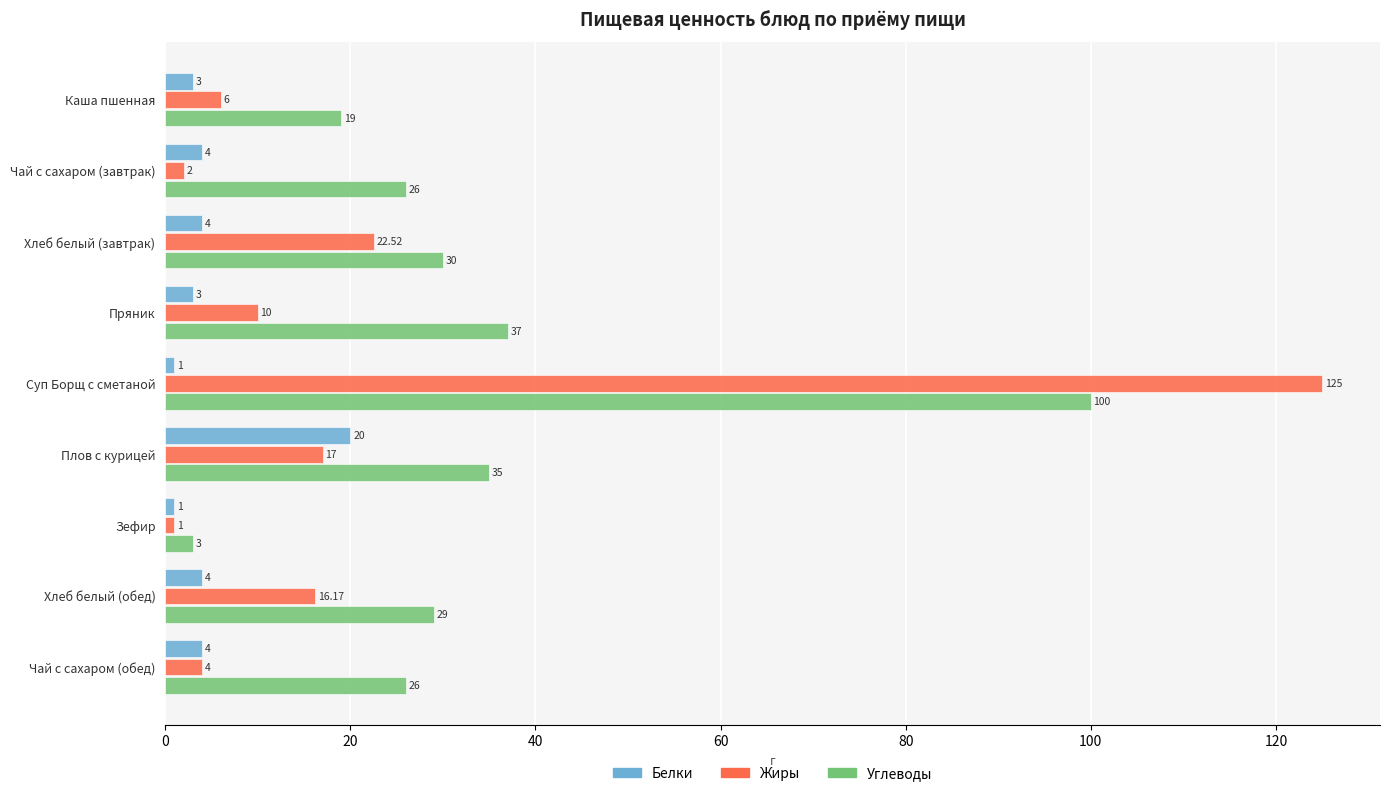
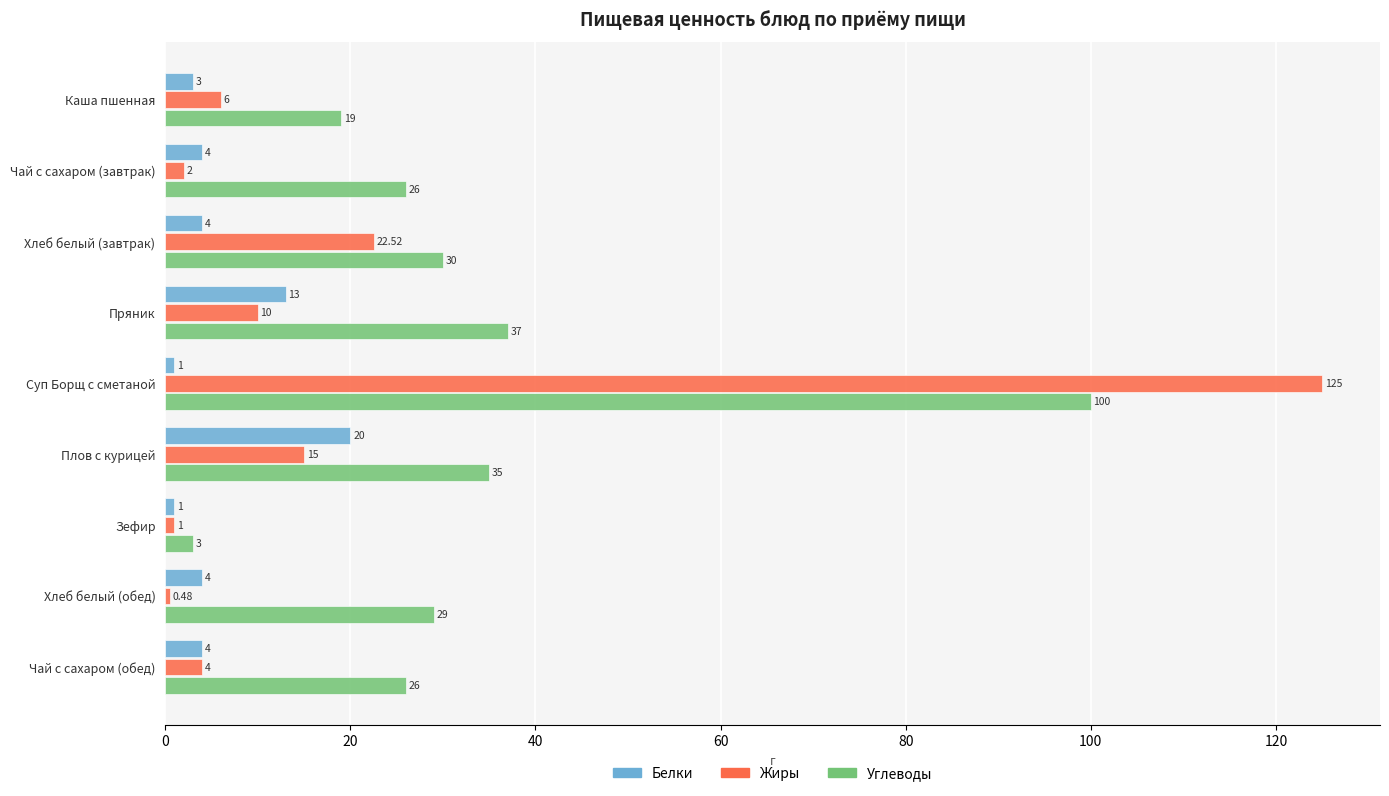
Белки, Пряник: 3 -> 13
Жиры, Плов с курицей: 17 -> 15
Жиры, Хлеб белый (обед): 16.17 -> 0.48
